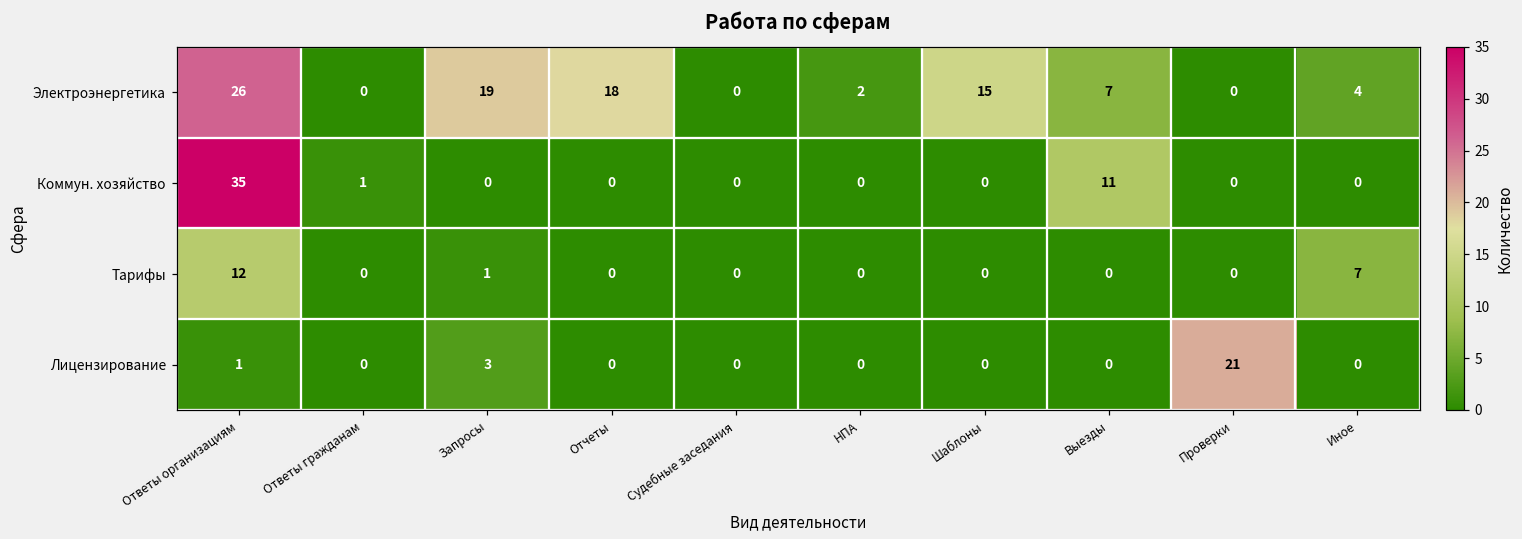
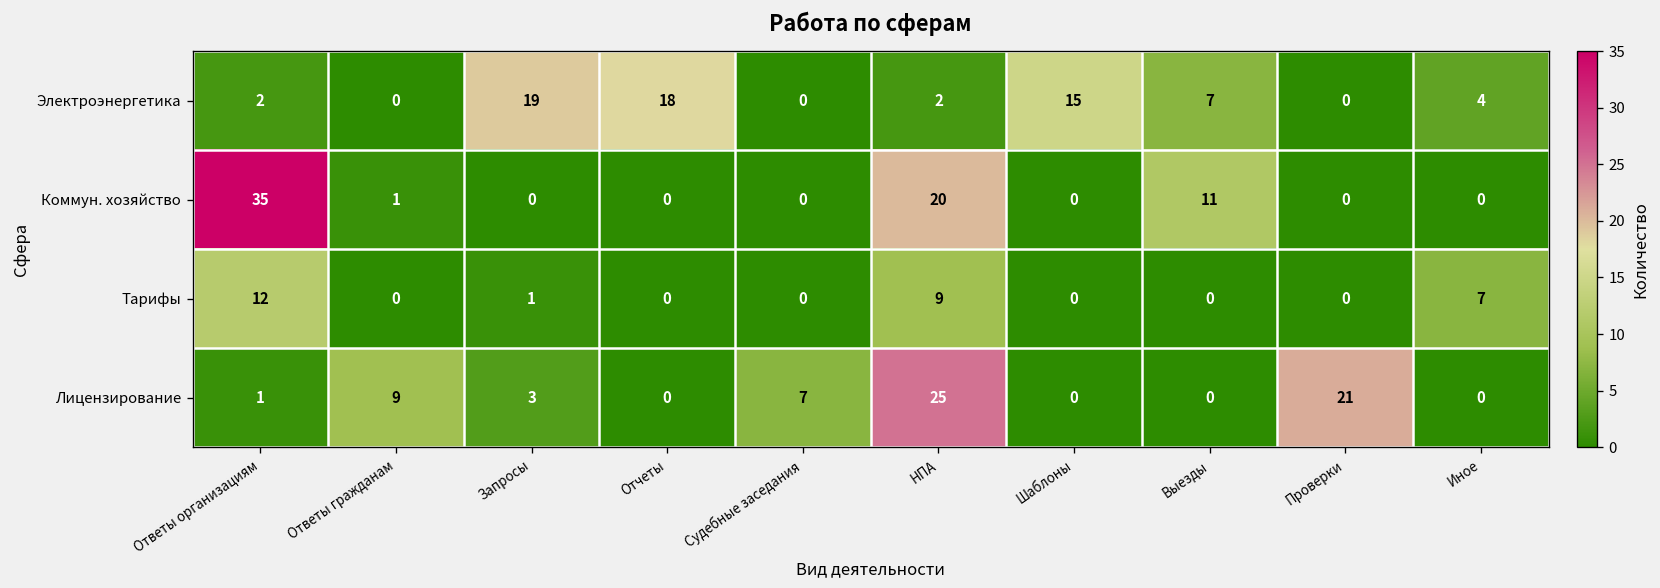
Электроэнергетика, Ответы организациям: 26 -> 2
Коммун. хозяйство, НПА: 0 -> 20
Тарифы, НПА: 0 -> 9
Лицензирование, Ответы гражданам: 0 -> 9
Лицензирование, Судебные заседания: 0 -> 7
Лицензирование, НПА: 0 -> 25
